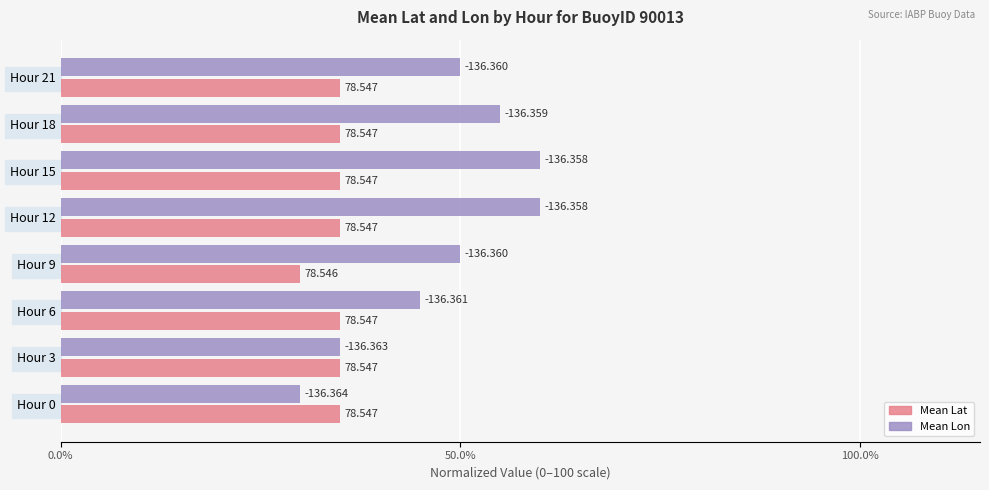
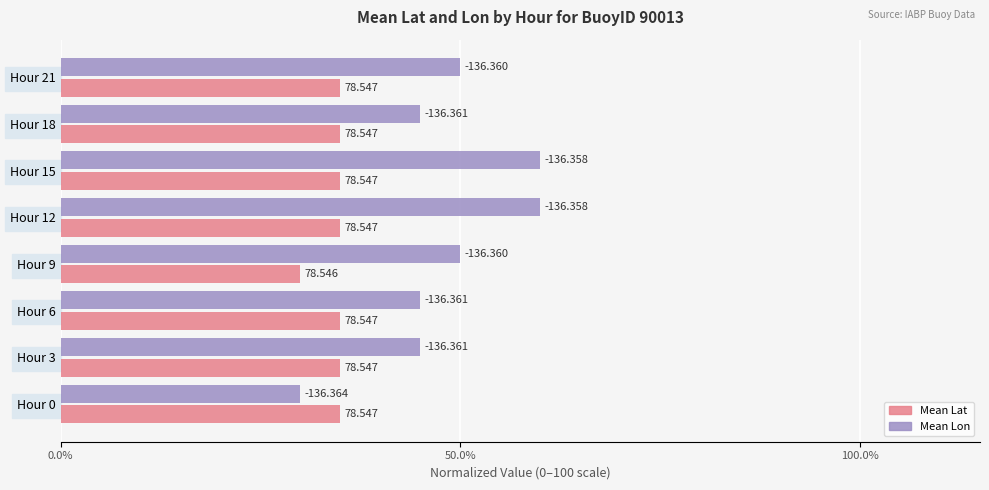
Mean Lon, Hour 18: -136.359 -> -136.361
Mean Lon, Hour 3: -136.363 -> -136.361
